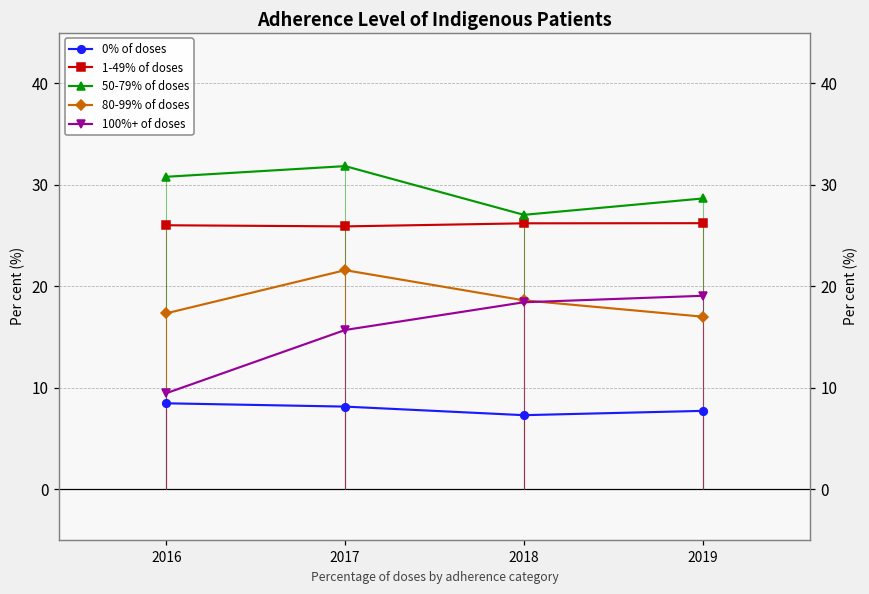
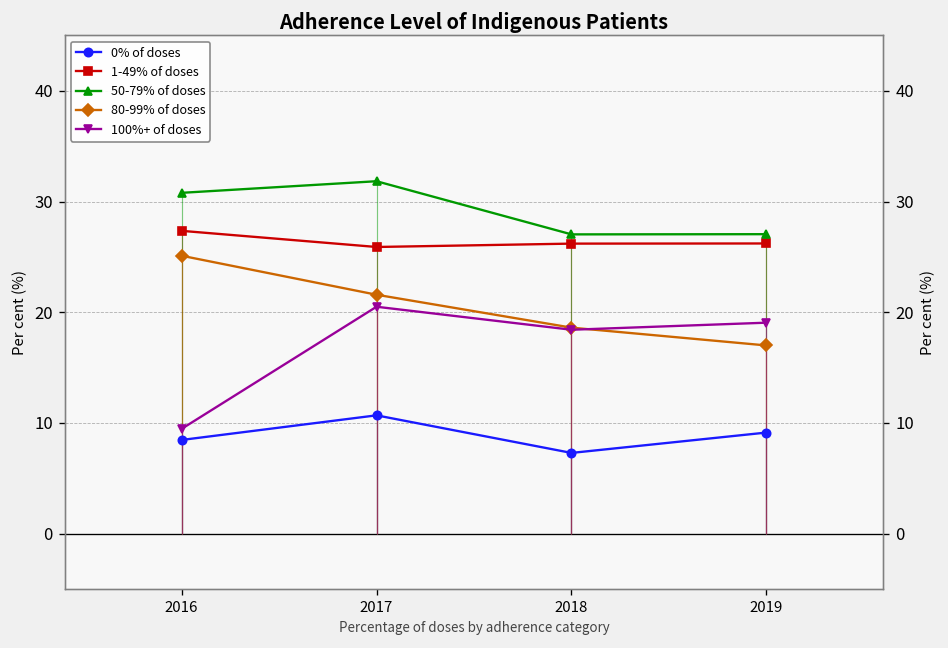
1-49% of doses, 2016: 26 -> 27
80-99% of doses, 2016: 17 -> 25
0% of doses, 2017: 8 -> 11
100%+ of doses, 2017: 16 -> 20
0% of doses, 2019: 8 -> 9
50-79% of doses, 2019: 29 -> 27
